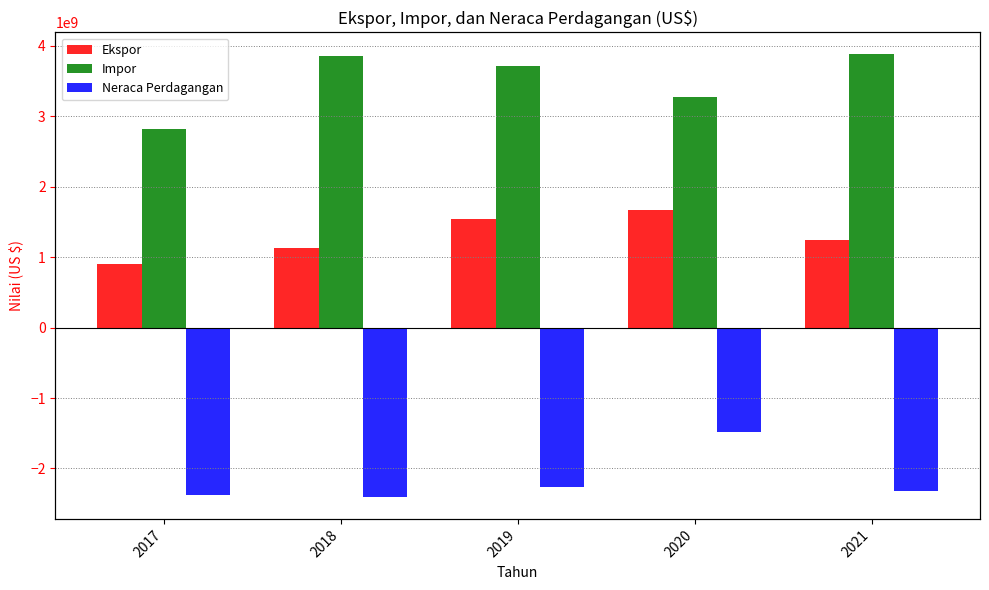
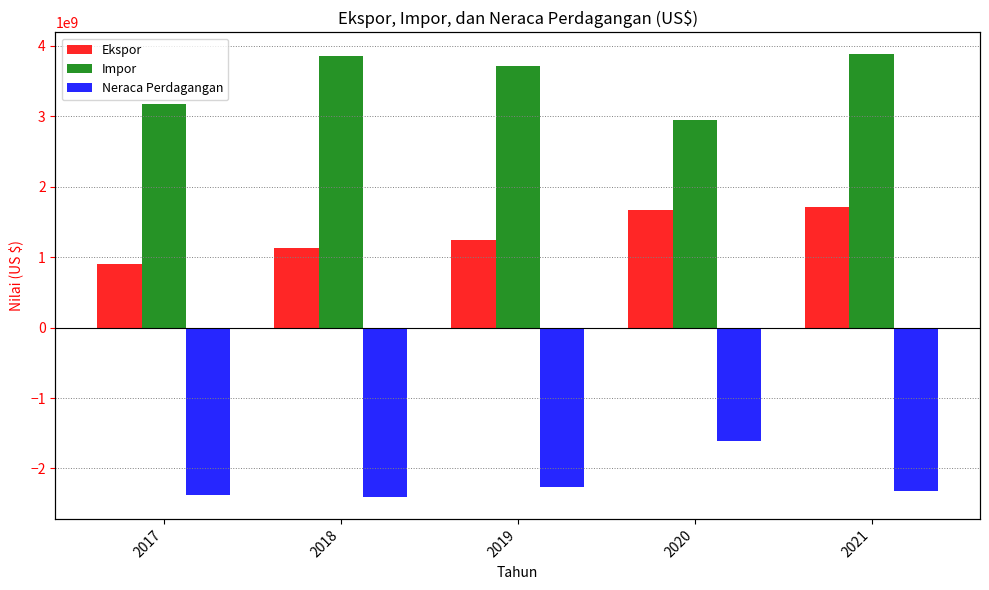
Impor, 2017: 2800000000 -> 3200000000
Ekspor, 2019: 1500000000 -> 1200000000
Impor, 2020: 3300000000 -> 2900000000
Neraca Perdagangan, 2020: -1500000000 -> -1600000000
Ekspor, 2021: 1200000000 -> 1700000000
